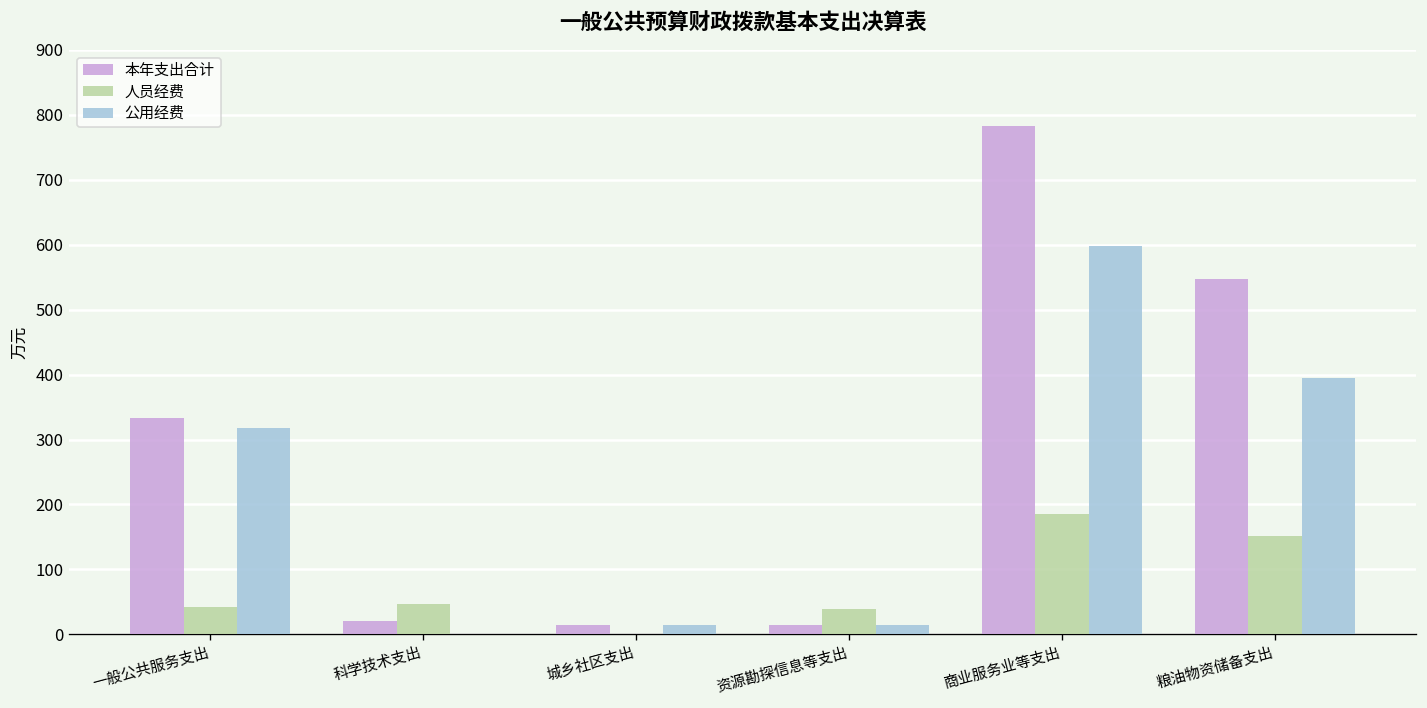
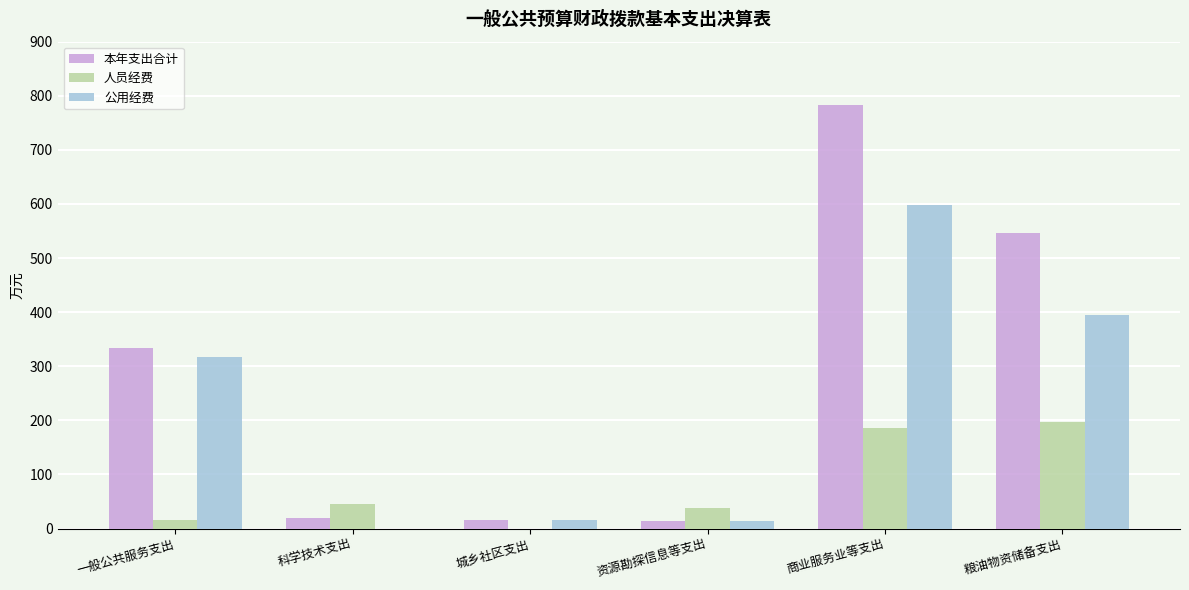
人员经费, 一般公共服务支出: 40 -> 20
人员经费, 粮油物资储备支出: 150 -> 200
